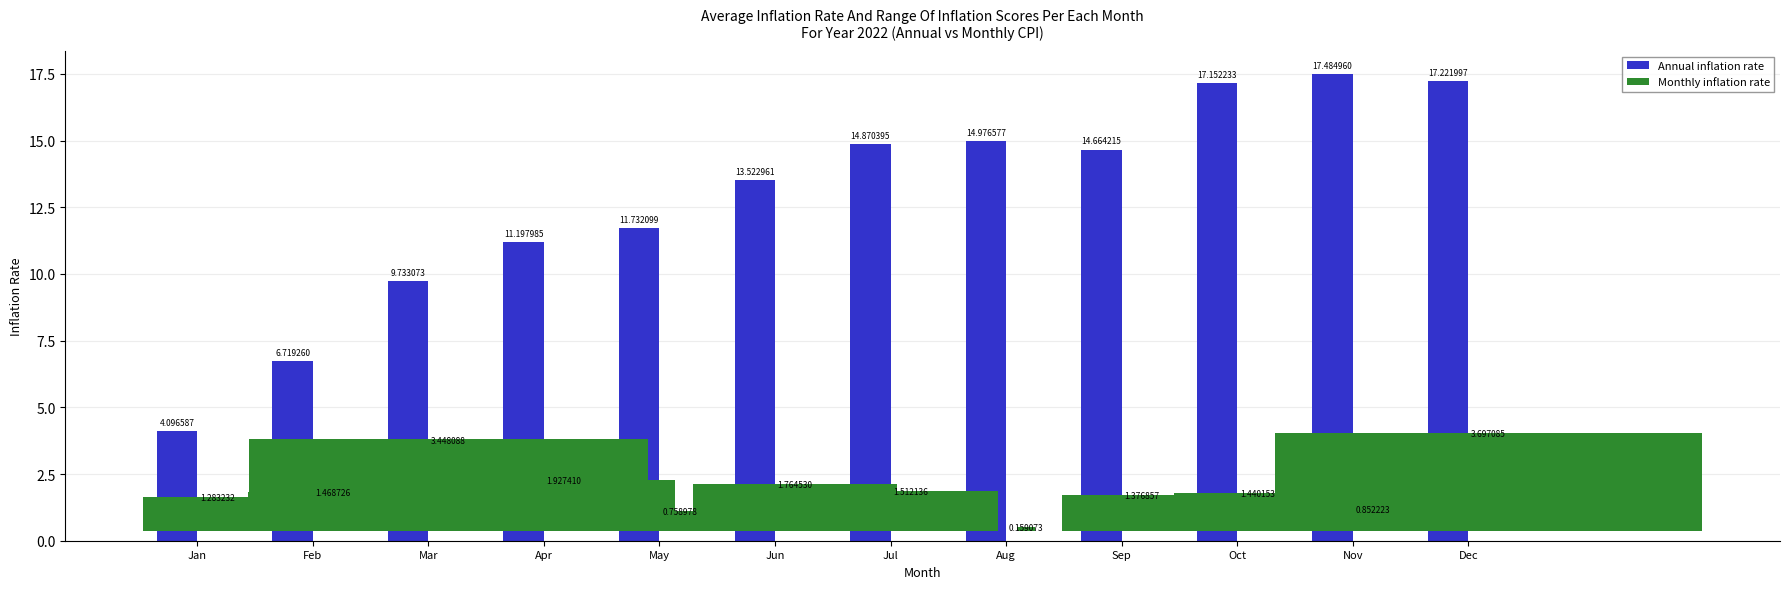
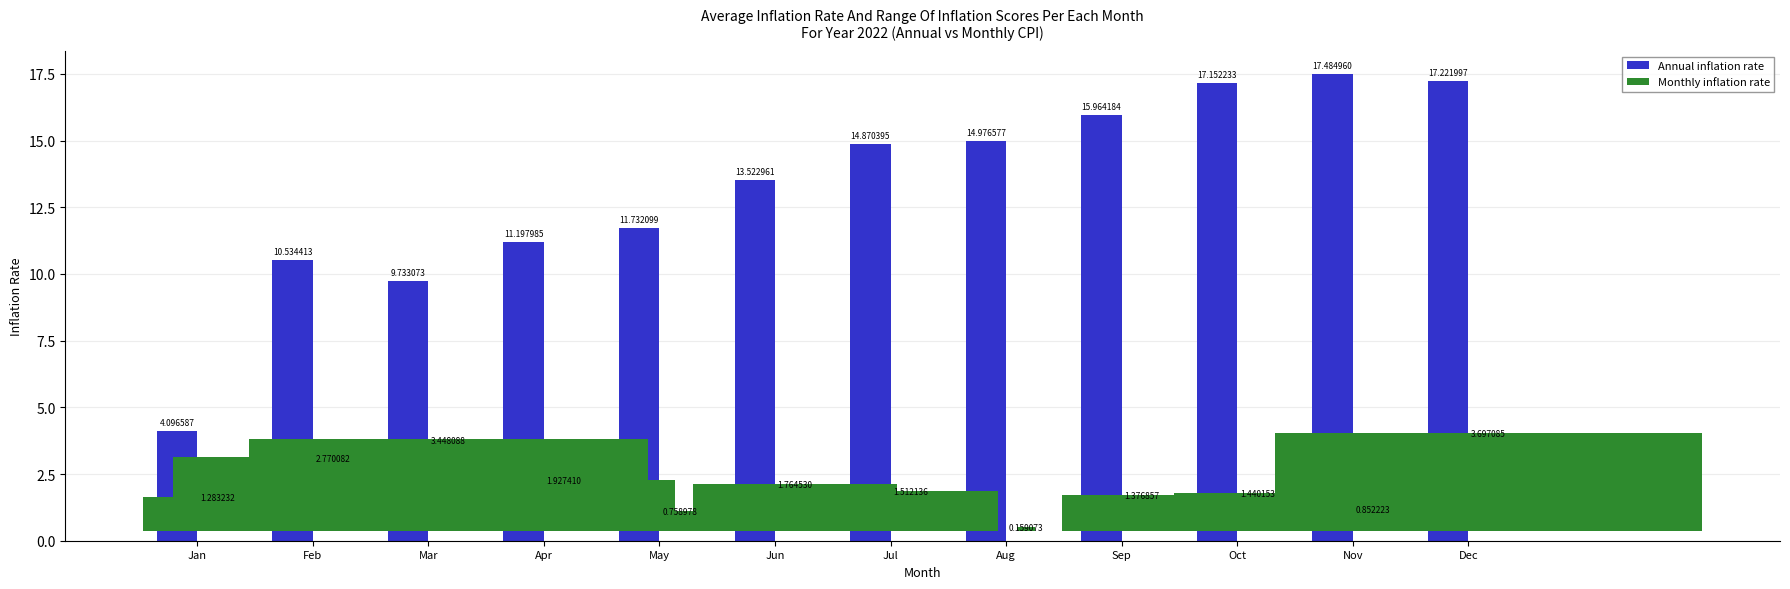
Annual inflation rate, Feb: 6.719260 -> 10.534413
Monthly inflation rate, Feb: 1.468726 -> 2.770082
Annual inflation rate, Sep: 14.664215 -> 15.964184
